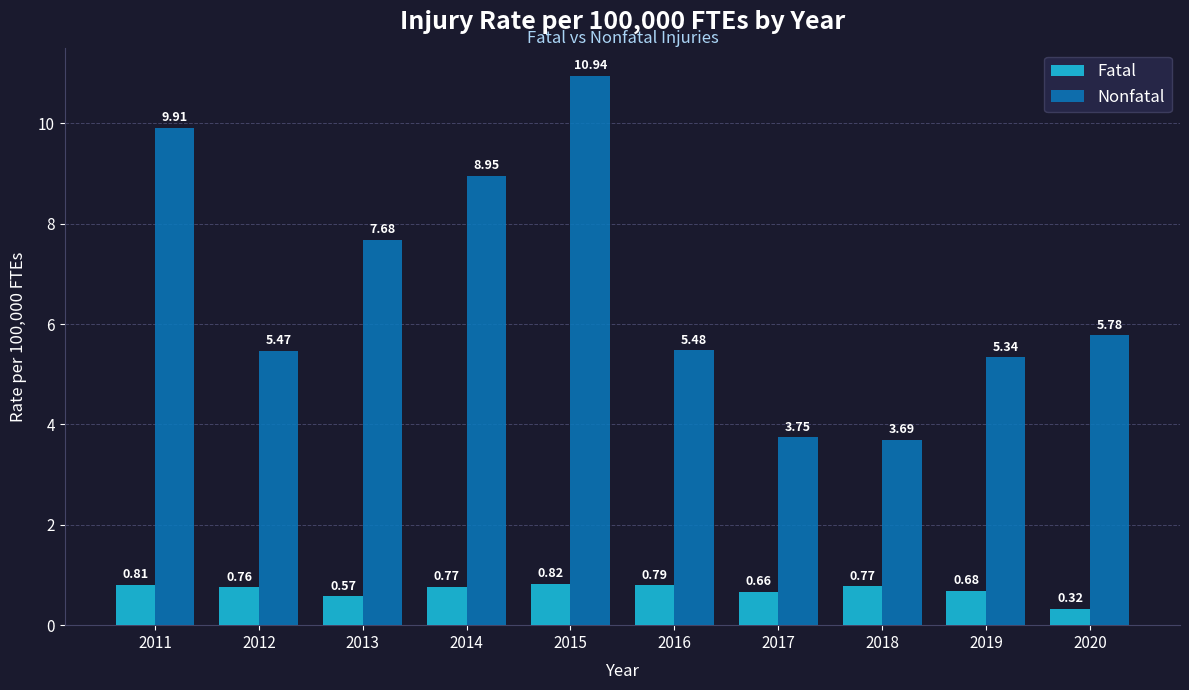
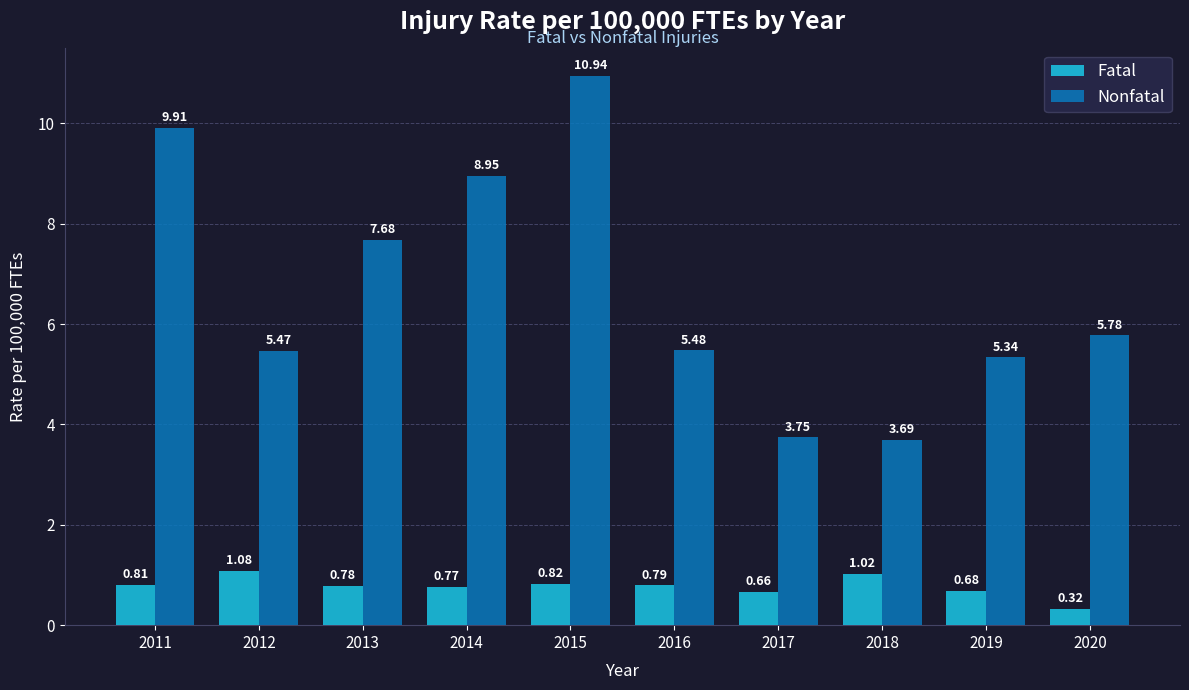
Fatal, 2012: 0.76 -> 1.08
Fatal, 2013: 0.57 -> 0.78
Fatal, 2018: 0.77 -> 1.02
